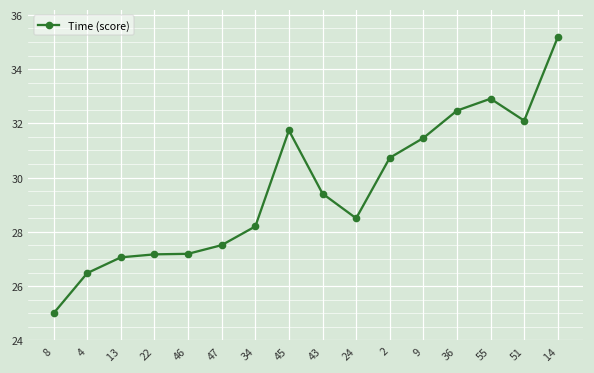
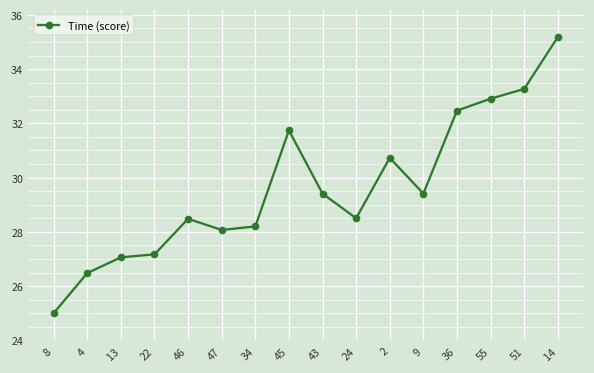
46: 27.2 -> 28.5
47: 27.5 -> 28.1
9: 31.5 -> 29.4
51: 32.1 -> 33.3
